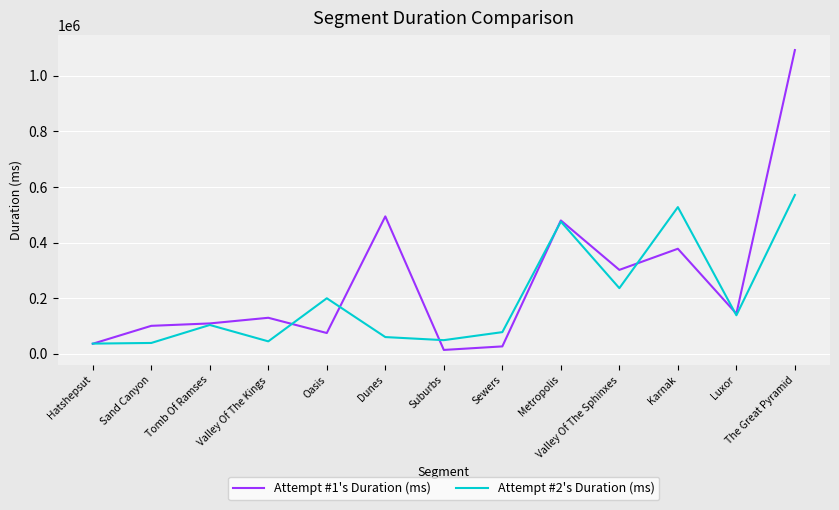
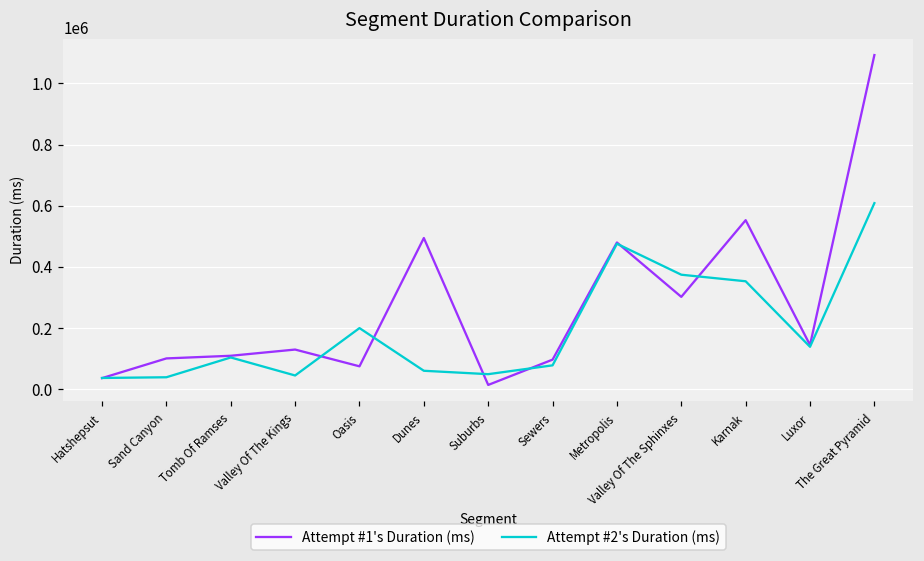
Attempt #1's Duration (ms), Sewers: 30000 -> 100000
Attempt #2's Duration (ms), Valley Of The Sphinxes: 240000 -> 370000
Attempt #1's Duration (ms), Karnak: 380000 -> 550000
Attempt #2's Duration (ms), Karnak: 530000 -> 350000
Attempt #2's Duration (ms), The Great Pyramid: 570000 -> 610000
